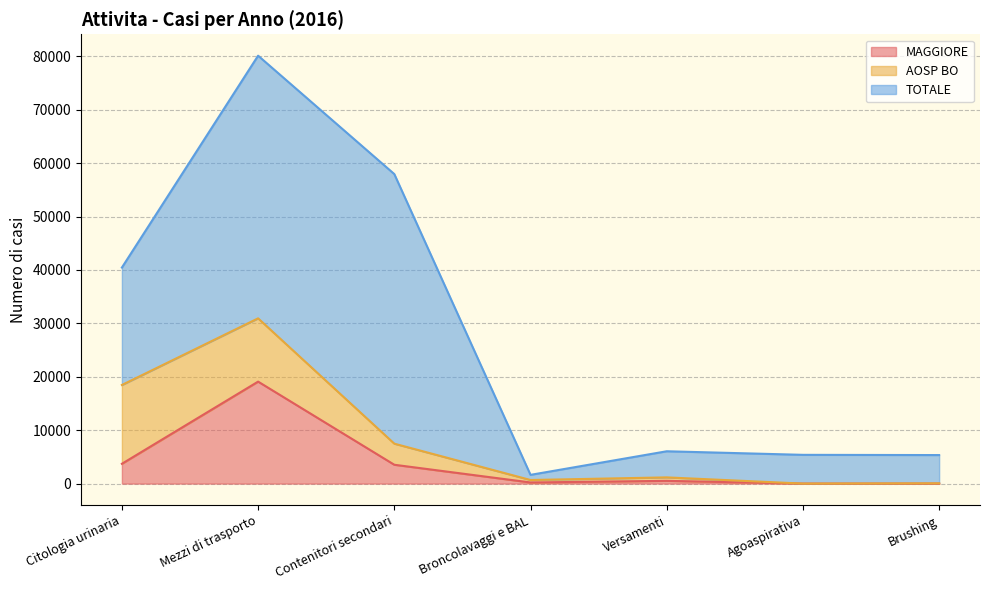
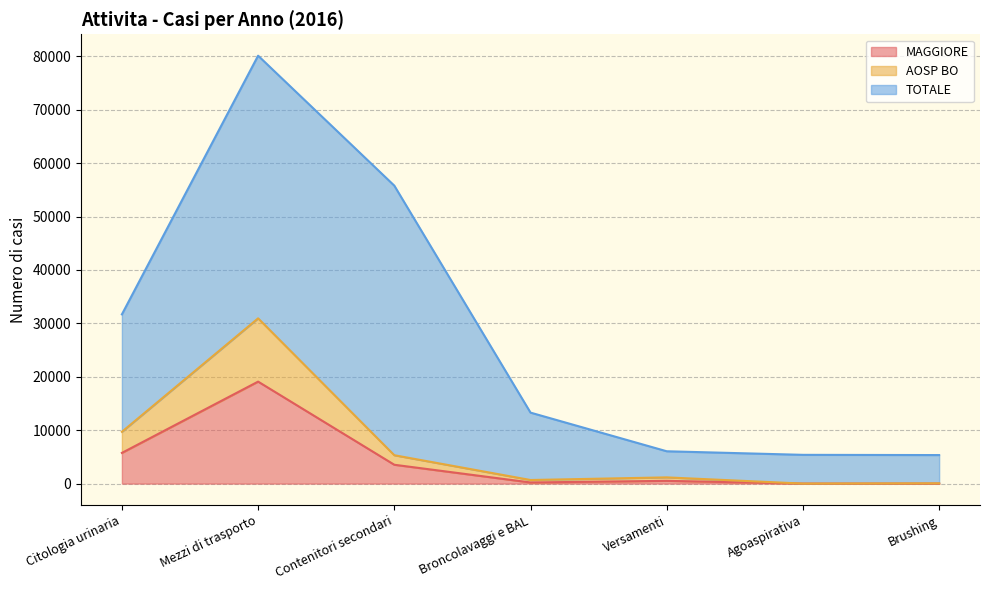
MAGGIORE, Citologia urinaria: 4000 -> 6000
AOSP BO, Citologia urinaria: 15000 -> 4000
AOSP BO, Contenitori secondari: 4000 -> 2000
TOTALE, Broncolavaggi e BAL: 1000 -> 13000
